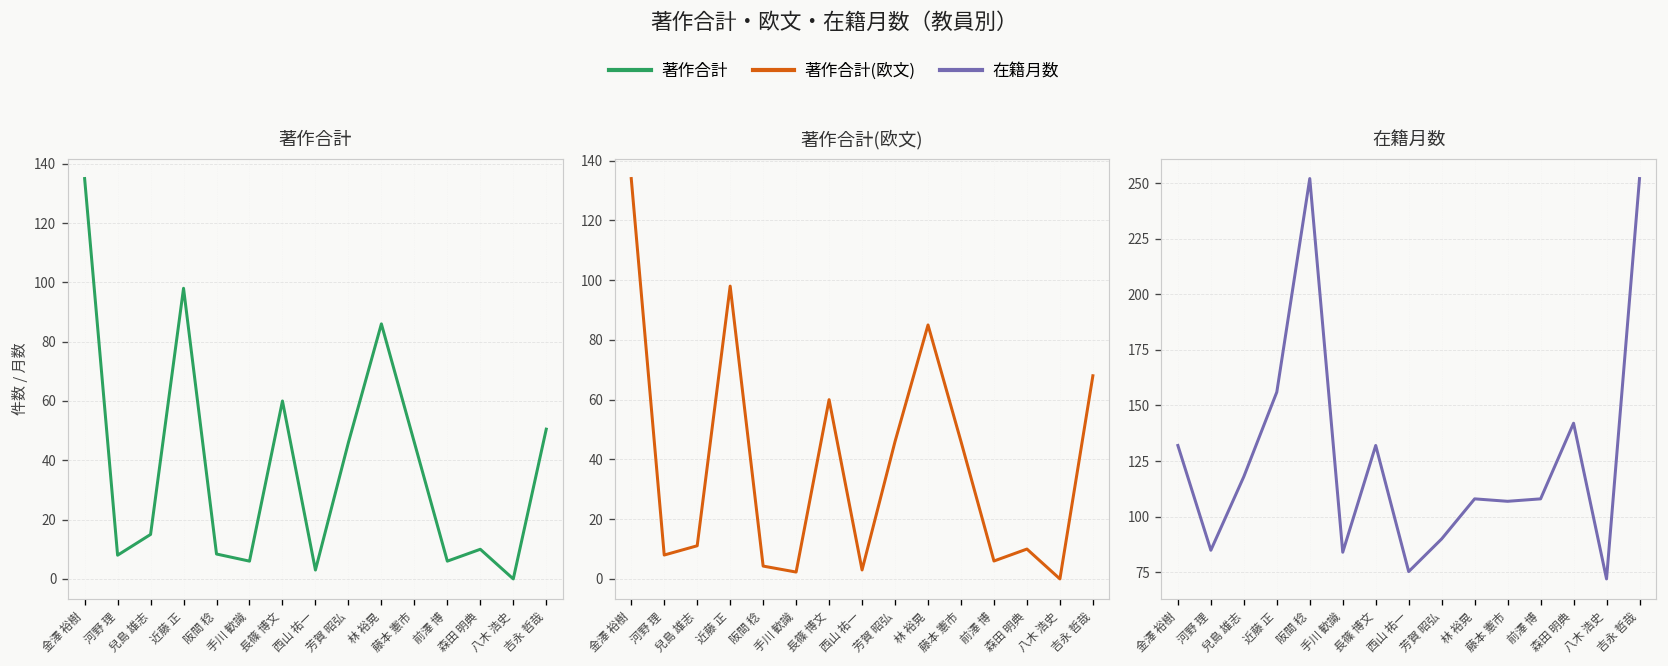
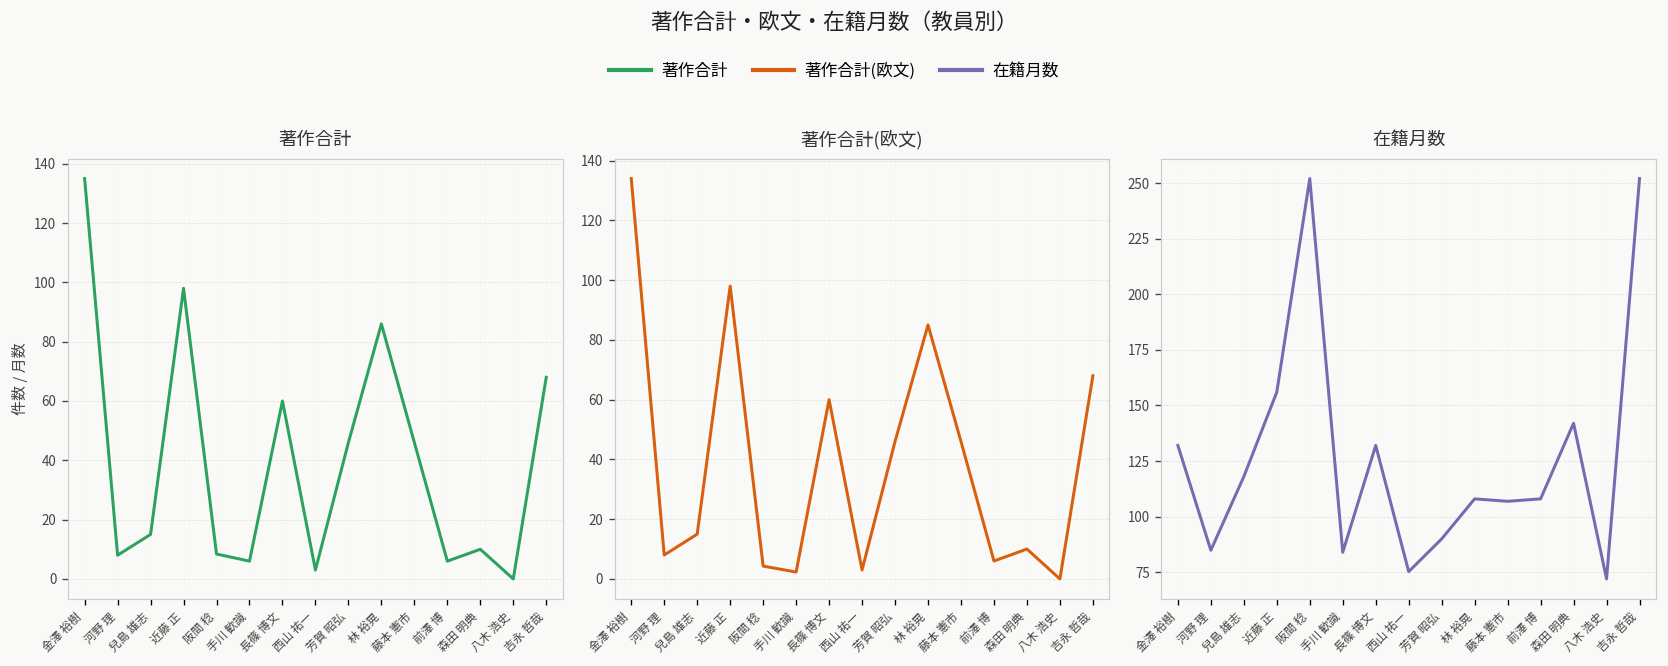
著作合計, 吉永 哲哉: 51 -> 68
著作合計(欧文), 兒島 雄志: 11 -> 15
